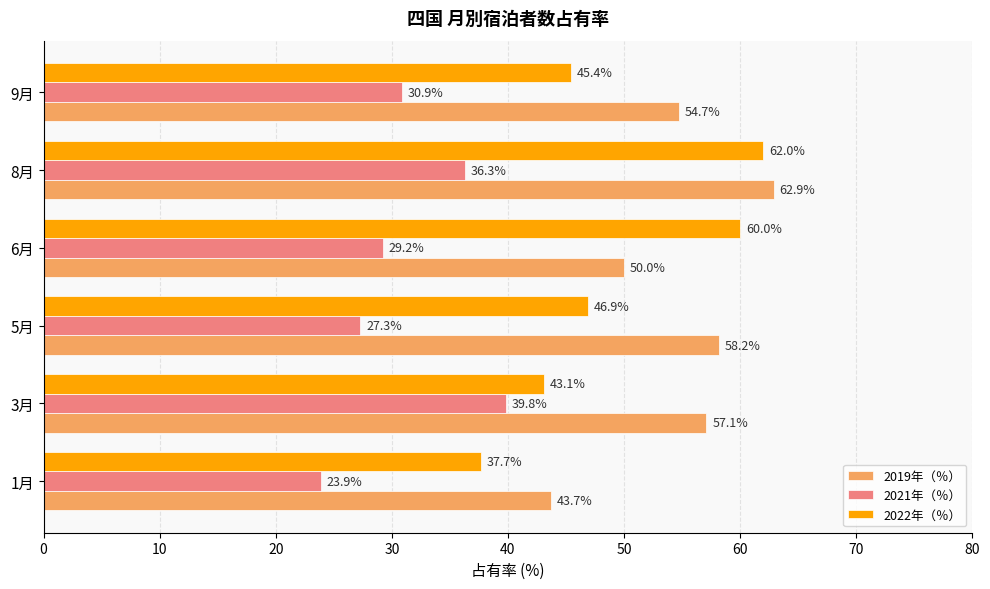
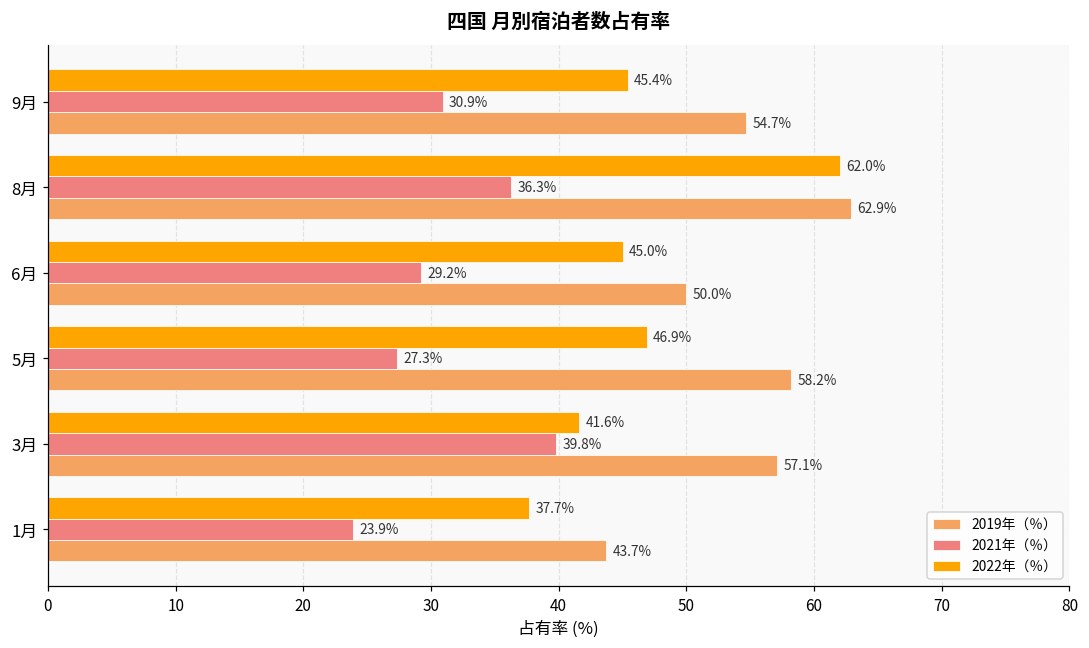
2022年（％）, 6月: 60.0% -> 45.0%
2022年（％）, 3月: 43.1% -> 41.6%
